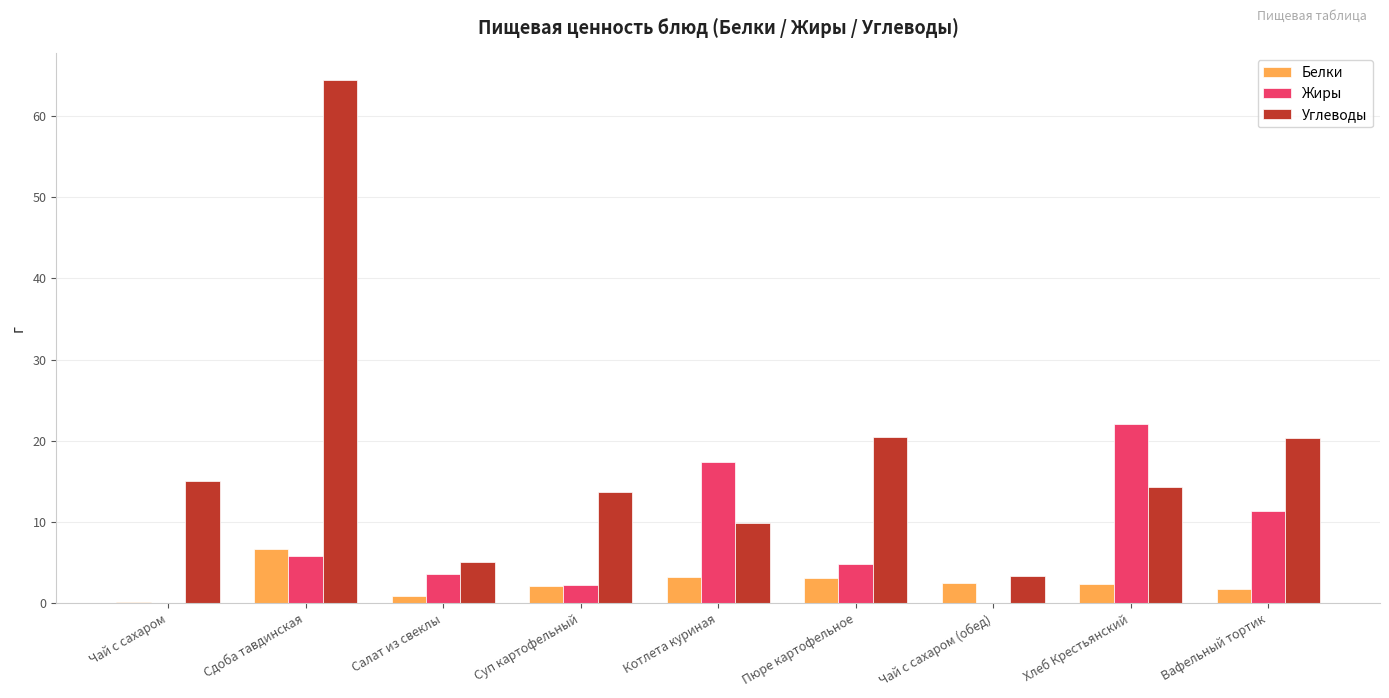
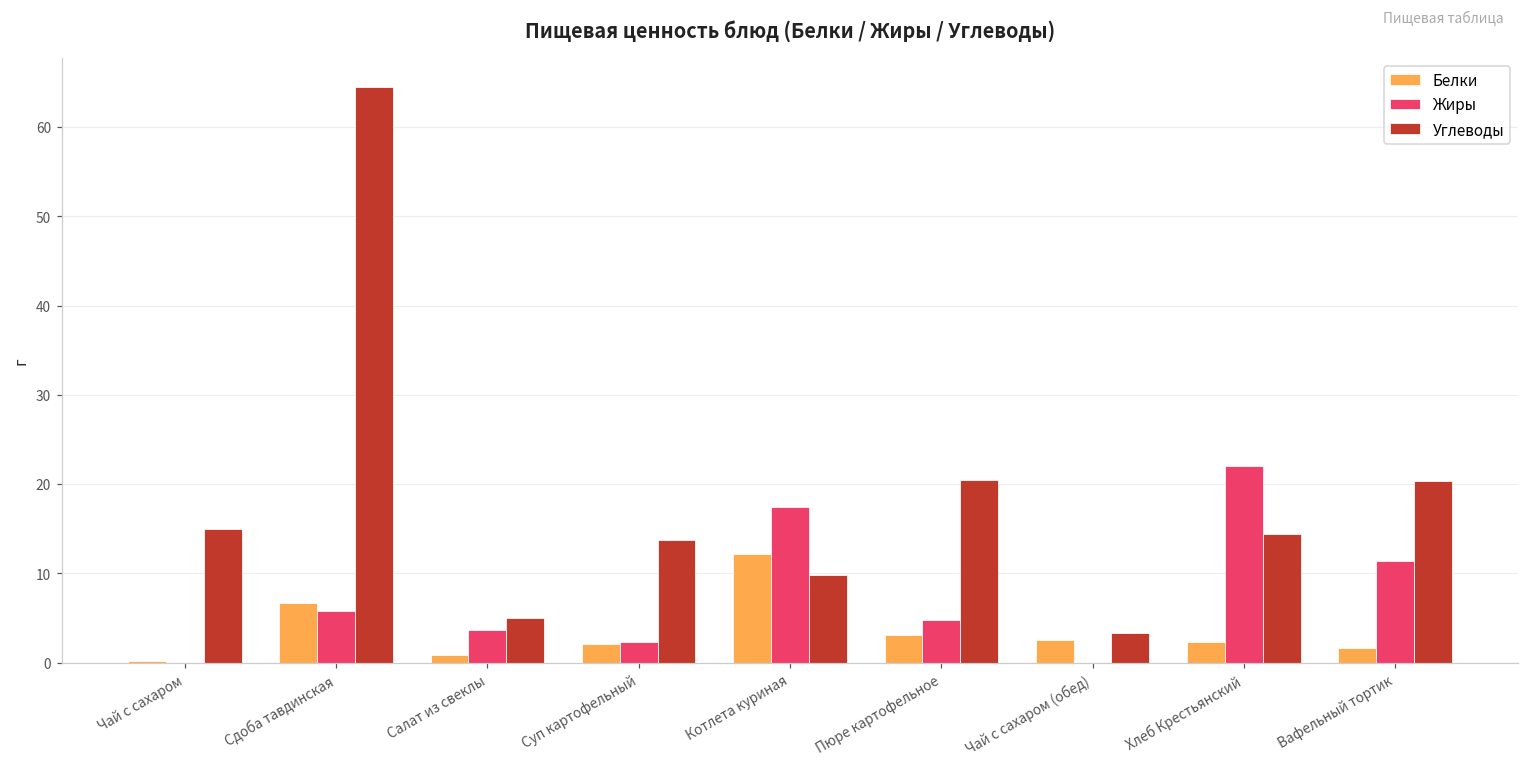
Белки, Котлета куриная: 3 -> 12
